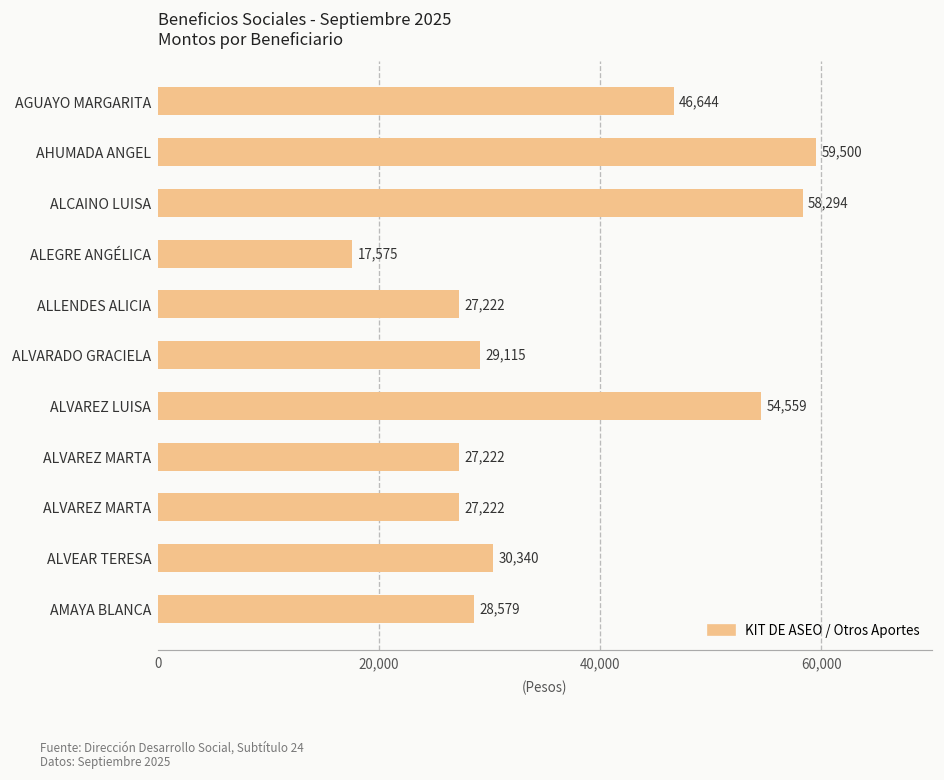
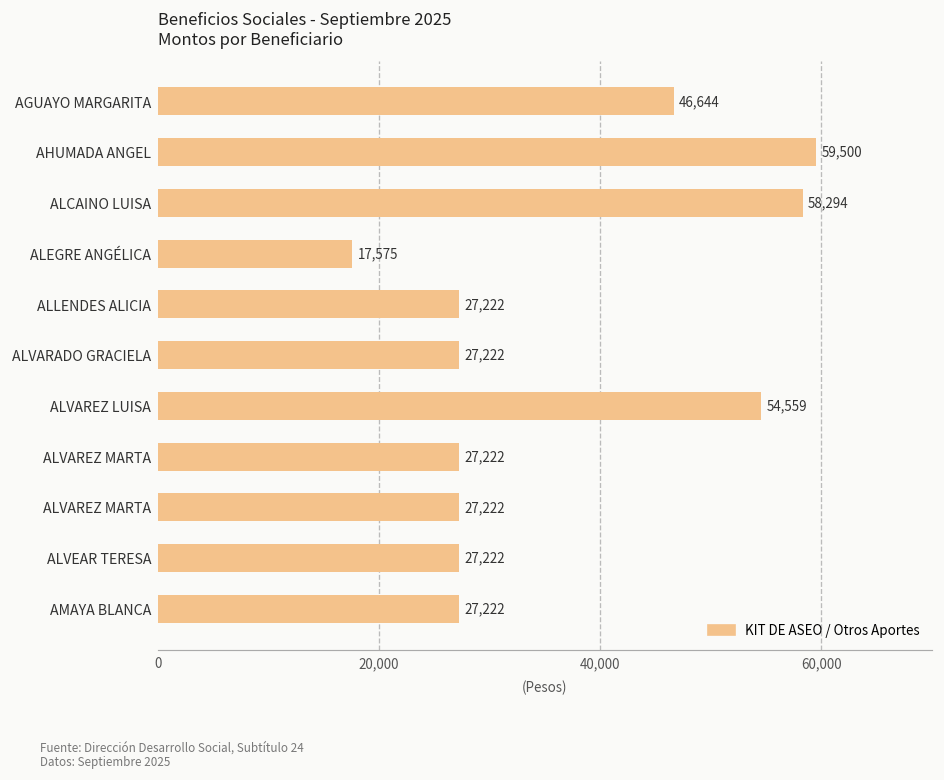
ALVARADO GRACIELA: 29,115 -> 27,222
ALVEAR TERESA: 30,340 -> 27,222
AMAYA BLANCA: 28,579 -> 27,222
